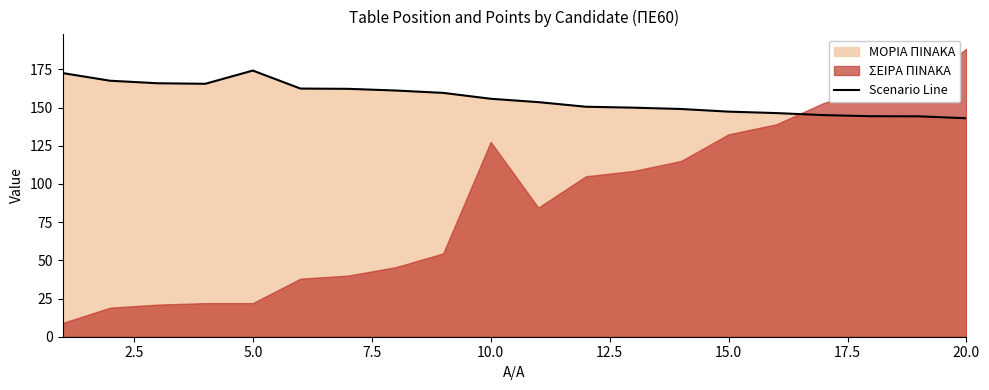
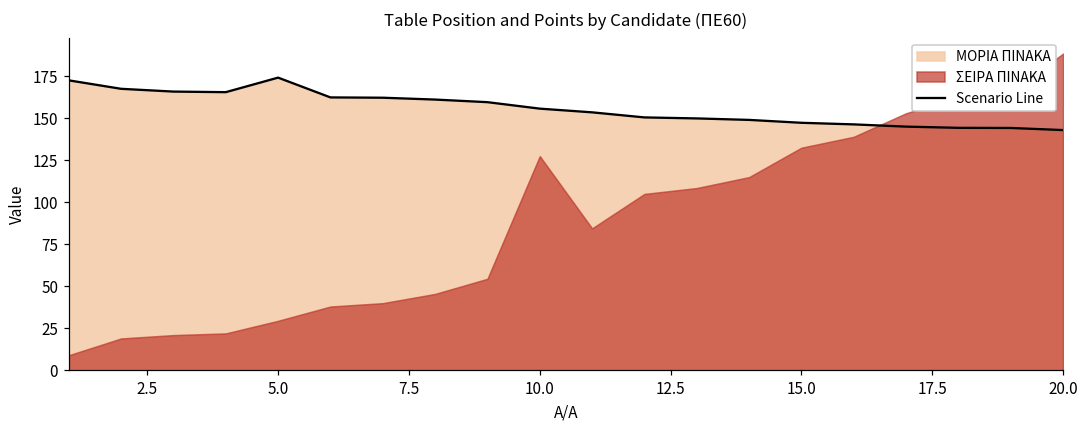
ΣΕΙΡΑ ΠΙΝΑΚΑ, 5.0: 22 -> 30
